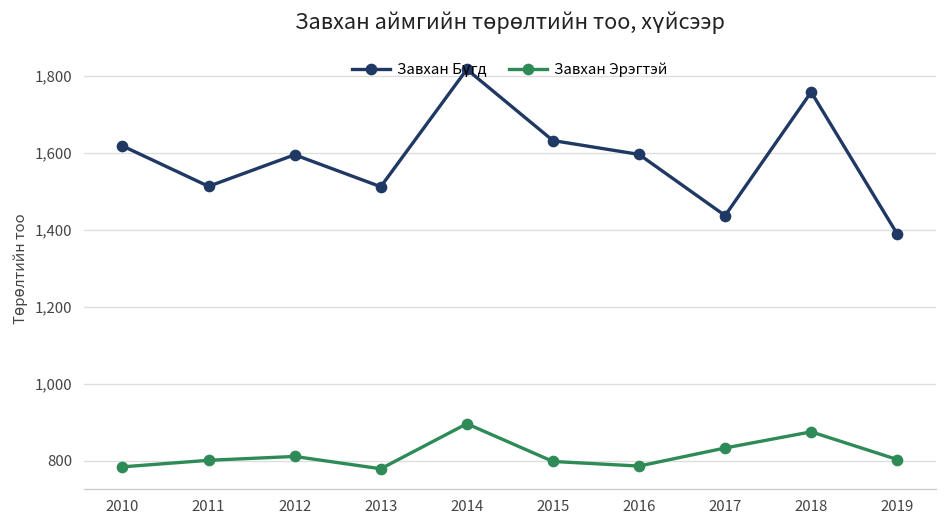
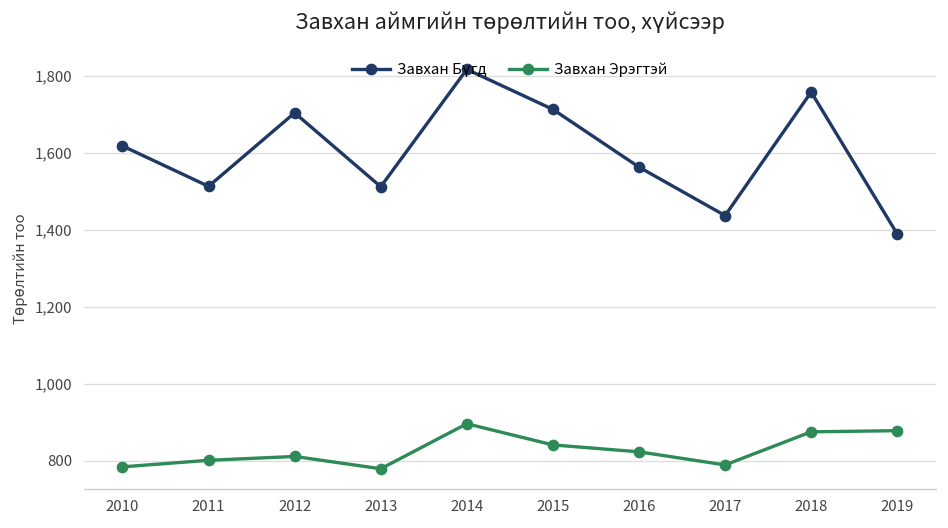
Завхан Бүгд, 2012: 1,600 -> 1,700
Завхан Бүгд, 2015: 1,630 -> 1,710
Завхан Эрэгтэй, 2015: 800 -> 840
Завхан Бүгд, 2016: 1,600 -> 1,560
Завхан Эрэгтэй, 2016: 790 -> 820
Завхан Эрэгтэй, 2017: 830 -> 790
Завхан Эрэгтэй, 2019: 800 -> 880
